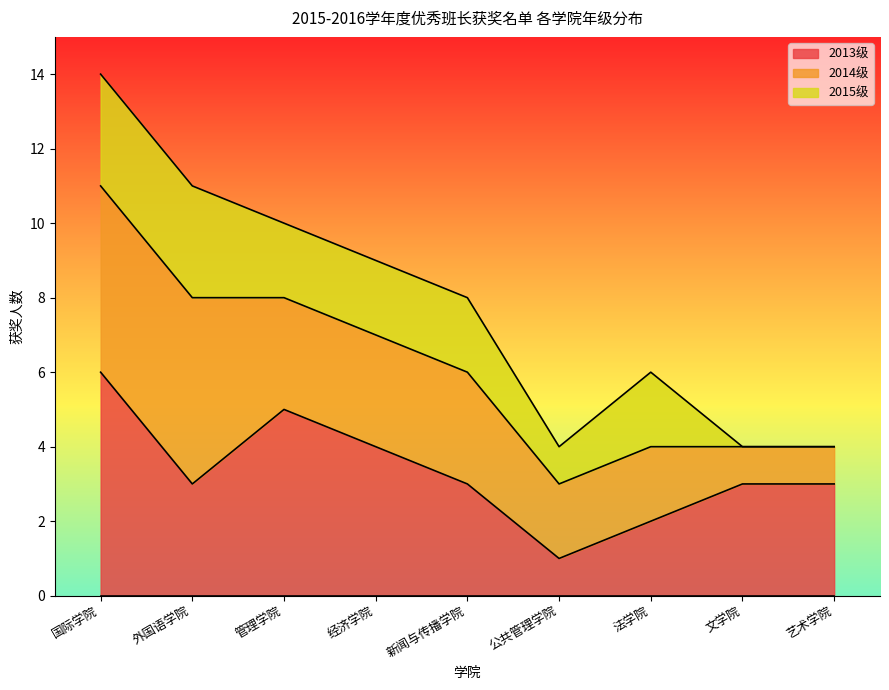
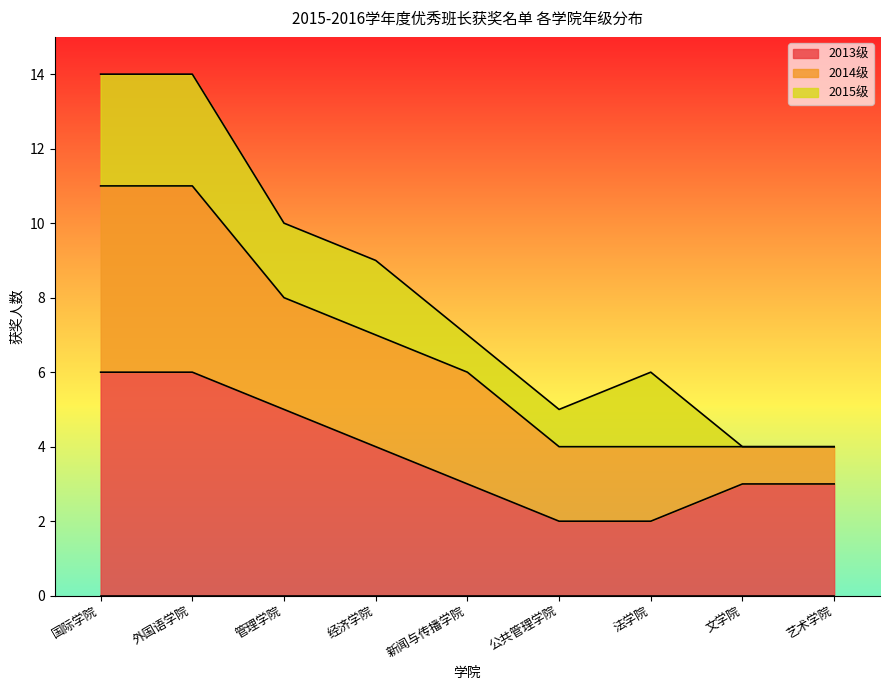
2013级, 外国语学院: 3 -> 6
2015级, 新闻与传播学院: 2 -> 1
2013级, 公共管理学院: 1 -> 2
